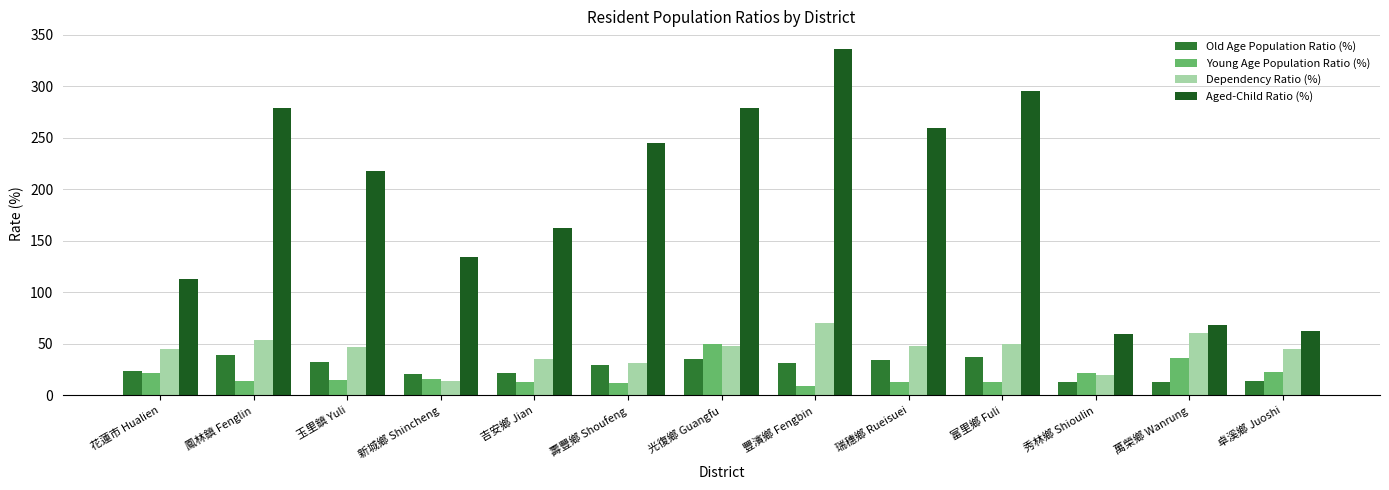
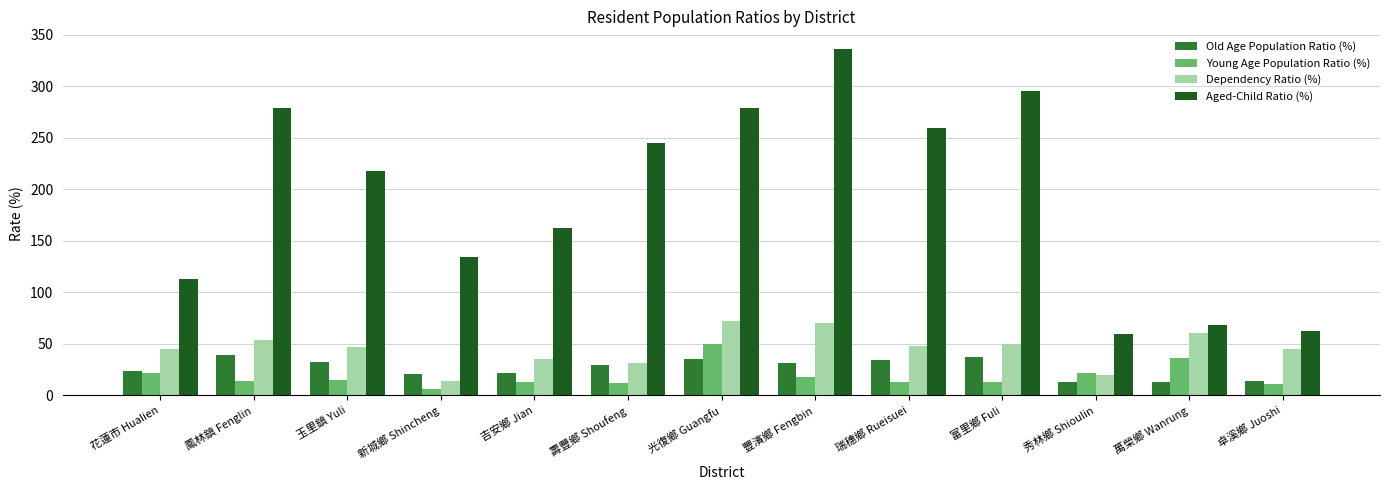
Young Age Population Ratio (%), 新城鄉 Shincheng: 16 -> 6
Dependency Ratio (%), 光復鄉 Guangfu: 47 -> 72
Young Age Population Ratio (%), 豐濱鄉 Fengbin: 9 -> 17
Young Age Population Ratio (%), 卓溪鄉 Juoshi: 22 -> 11
